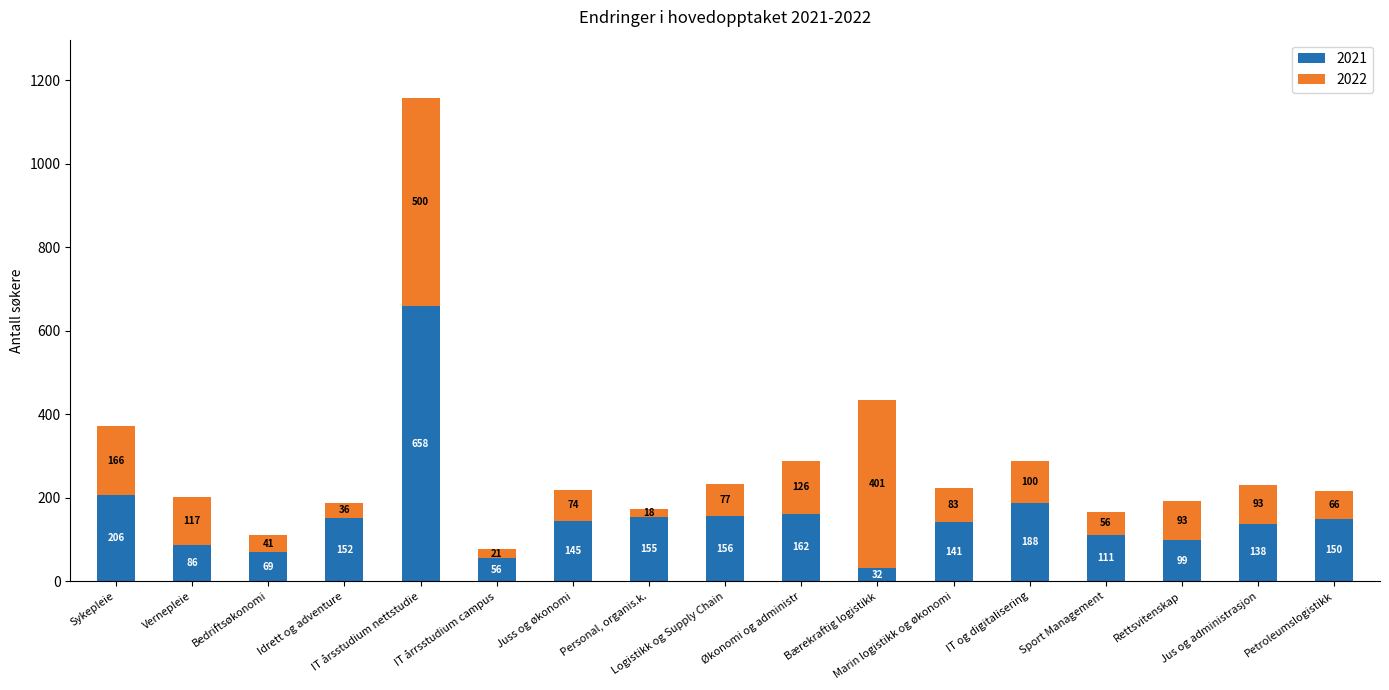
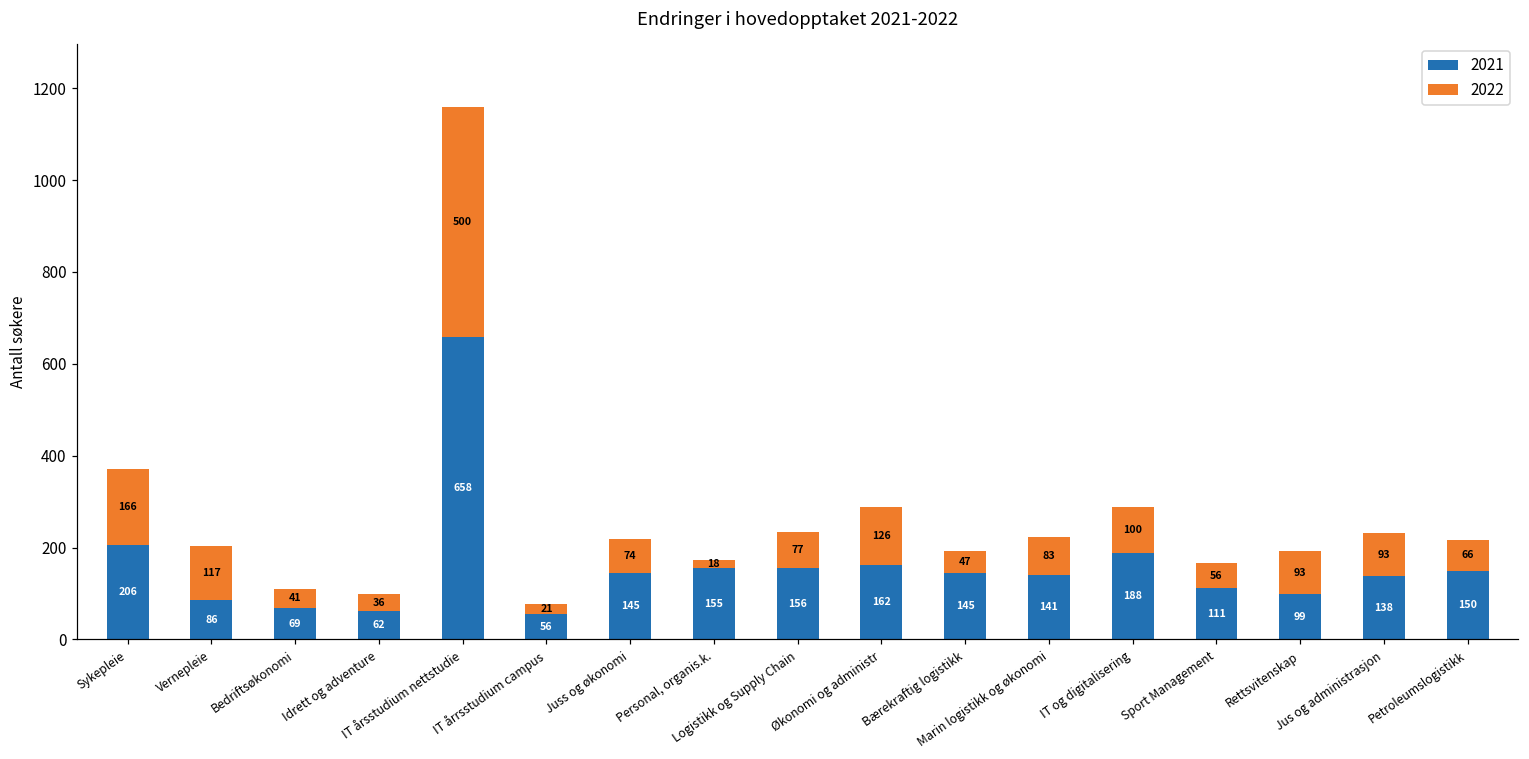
2021, Idrett og adventure: 152 -> 62
2021, Bærekraftig logistikk: 32 -> 145
2022, Bærekraftig logistikk: 401 -> 47
